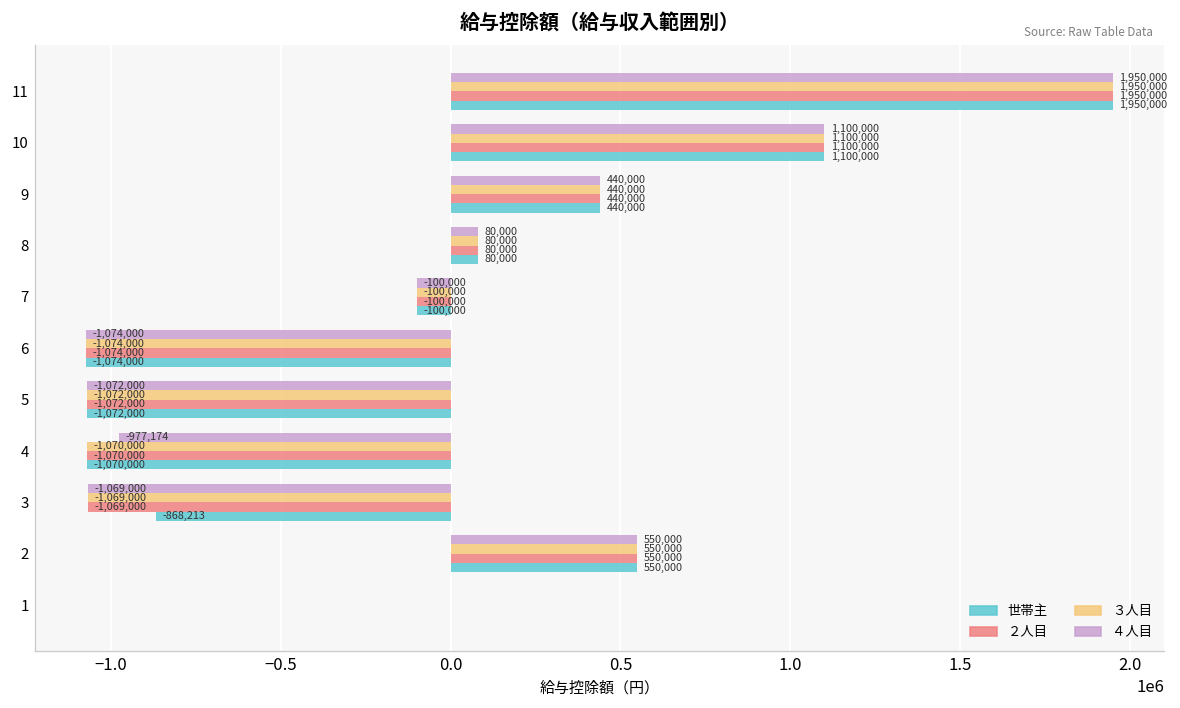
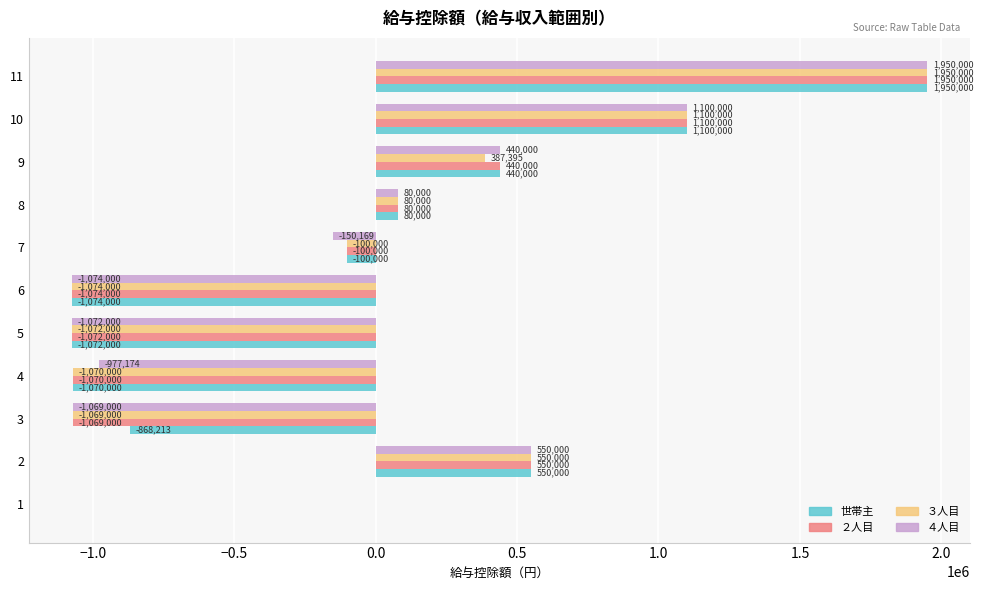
３人目, 9: 440,000 -> 387,395
４人目, 7: -100,000 -> -150,169
